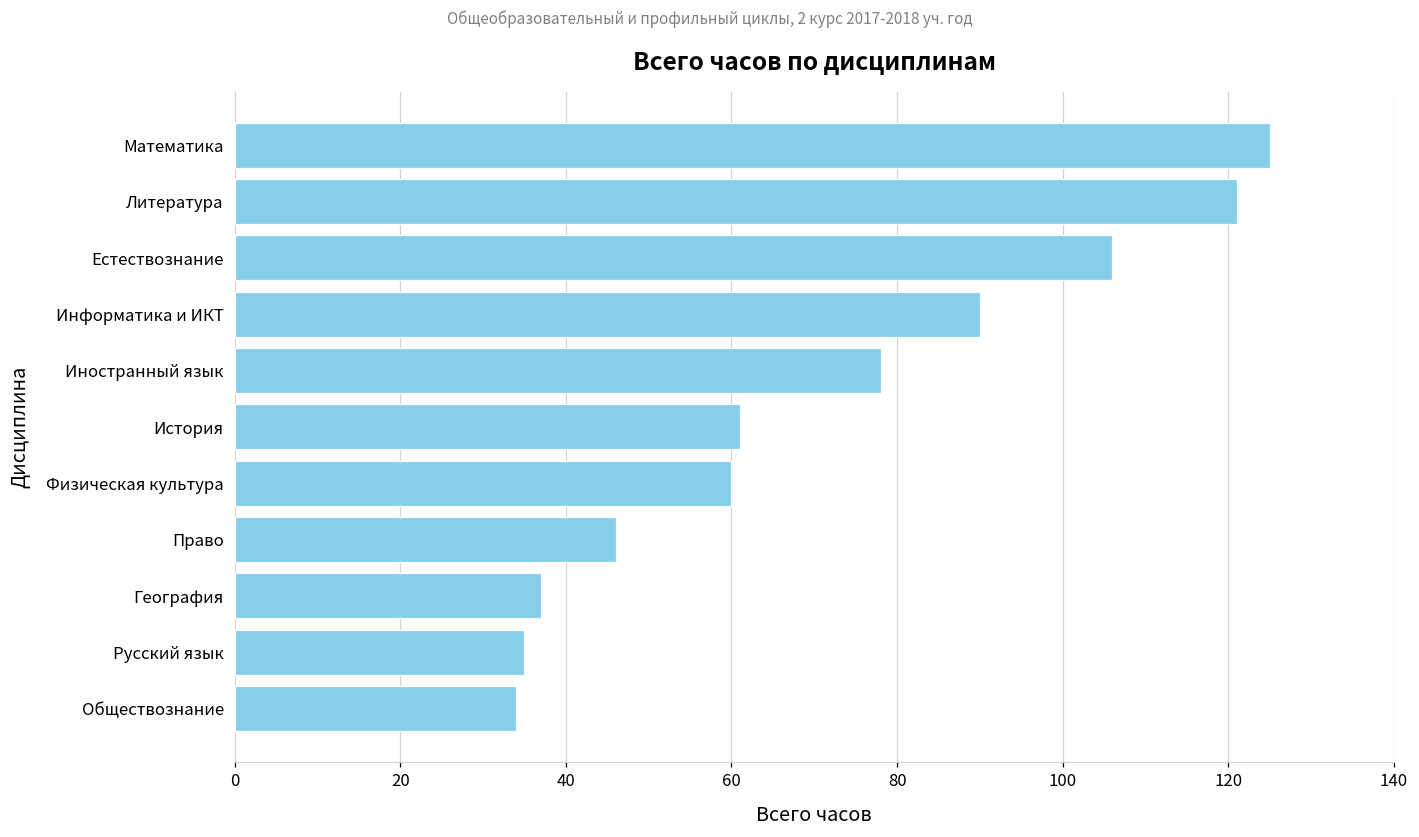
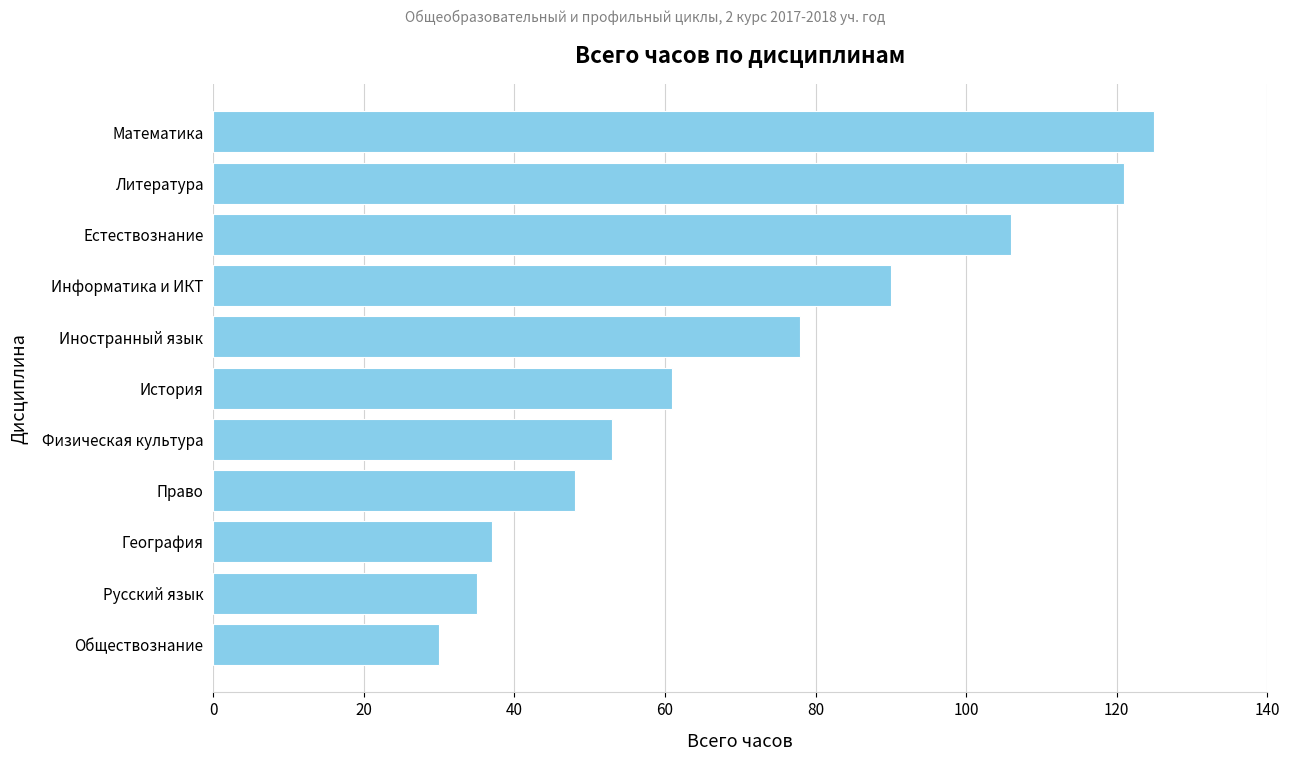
Физическая культура: 60 -> 53
Право: 46 -> 48
Обществознание: 34 -> 30
